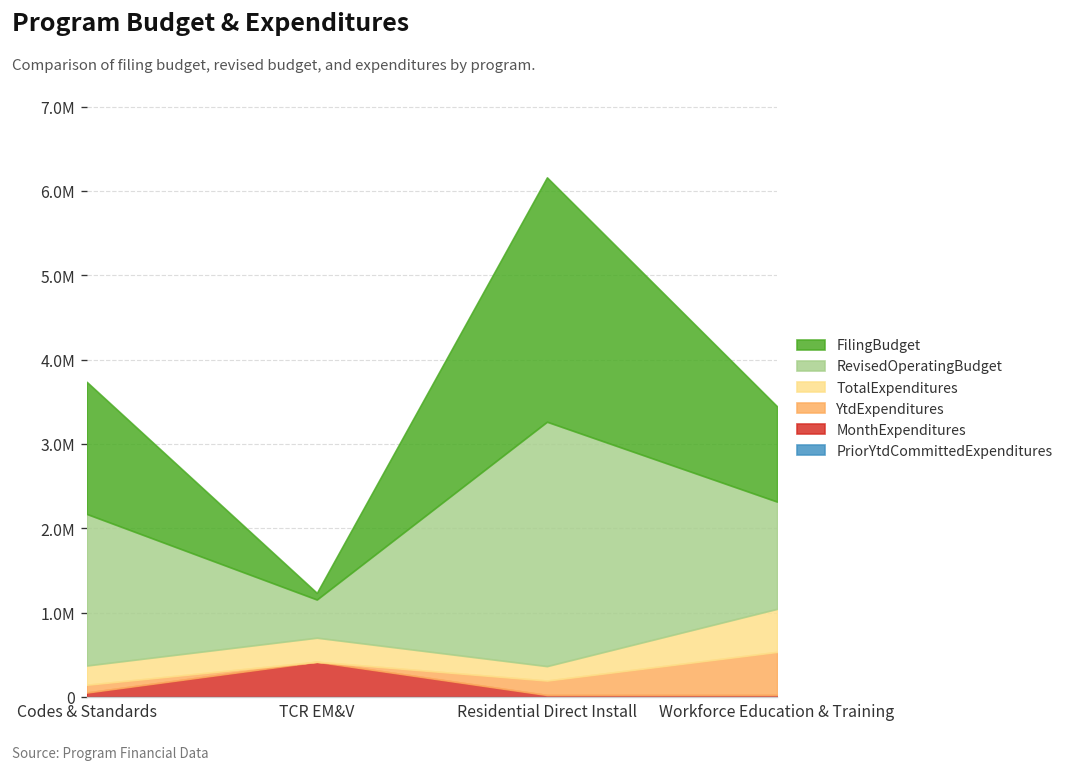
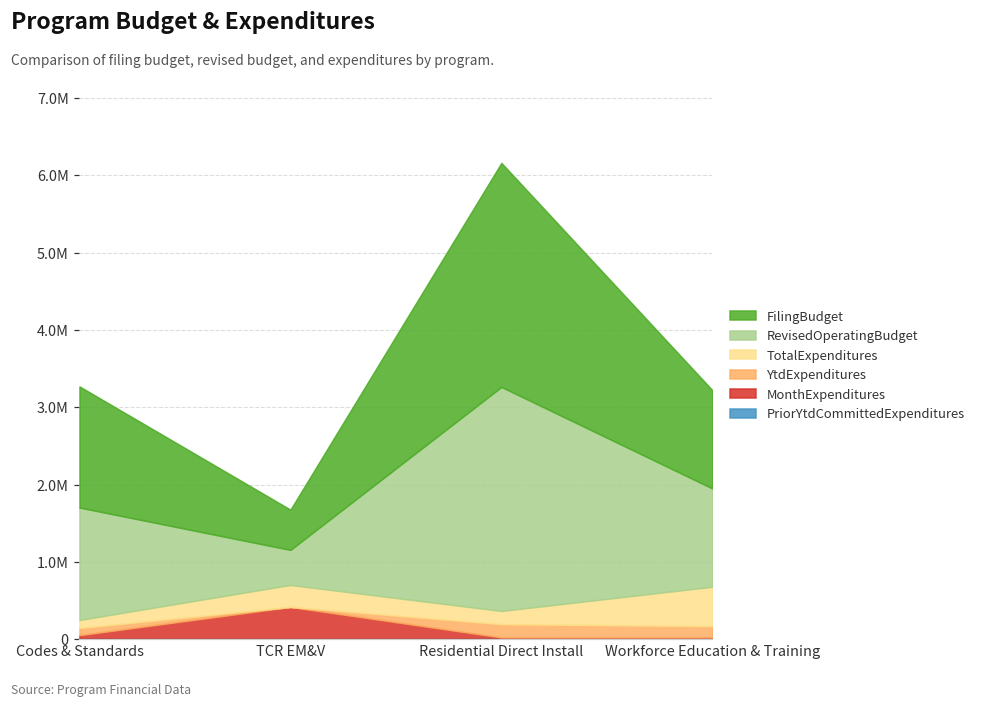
TotalExpenditures, Codes & Standards: 200000 -> 100000
RevisedOperatingBudget, Codes & Standards: 1800000 -> 1500000
FilingBudget, TCR EM&V: 100000 -> 500000
YtdExpenditures, Workforce Education & Training: 500000 -> 100000
FilingBudget, Workforce Education & Training: 1100000 -> 1300000
